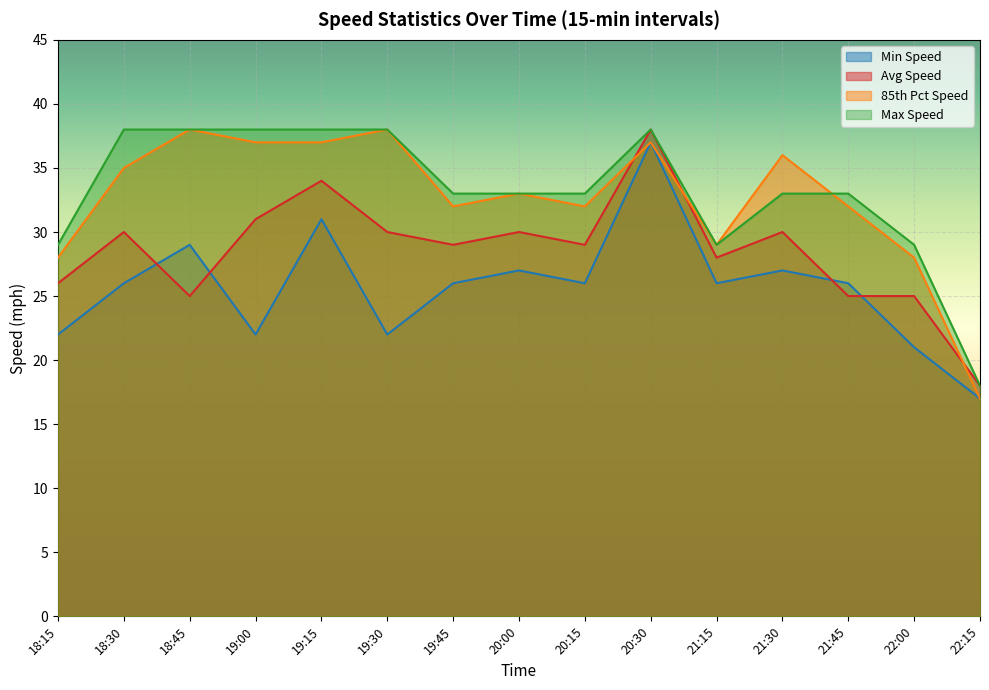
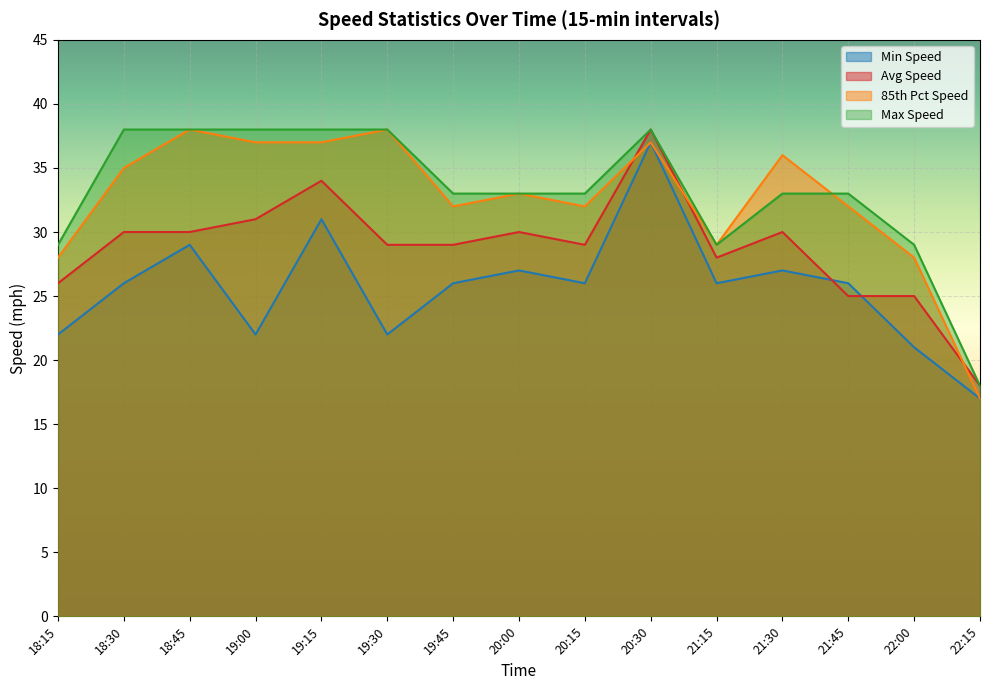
Avg Speed, 18:45: 25 -> 30
Avg Speed, 19:30: 30 -> 29
